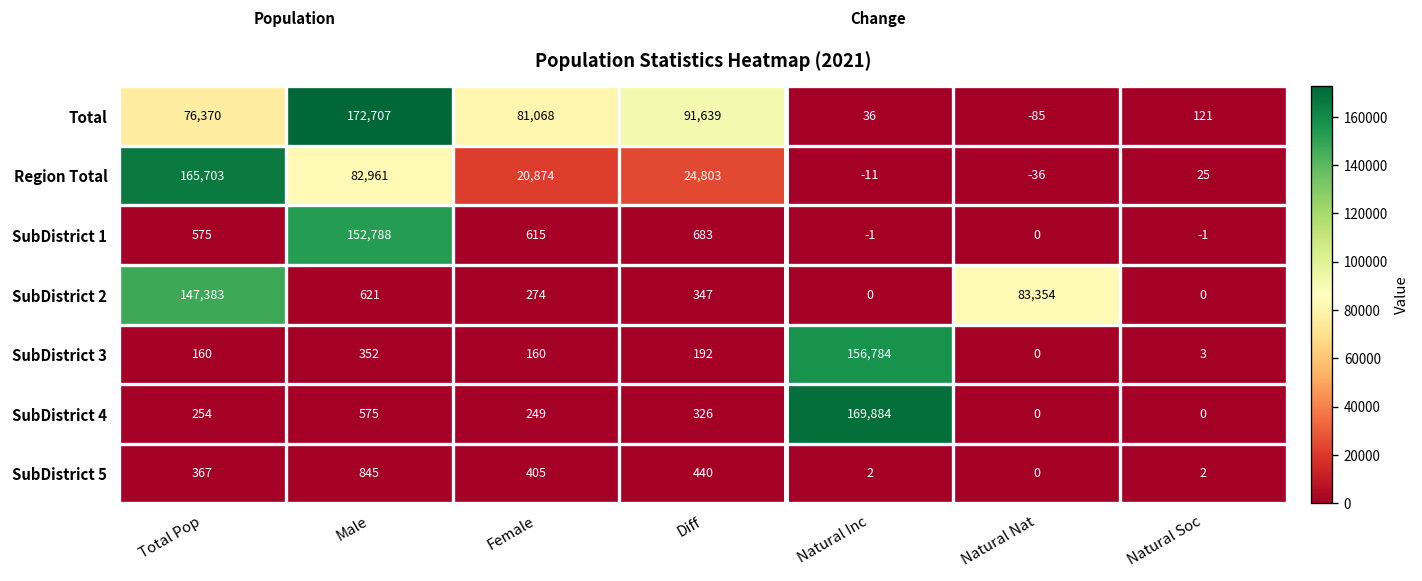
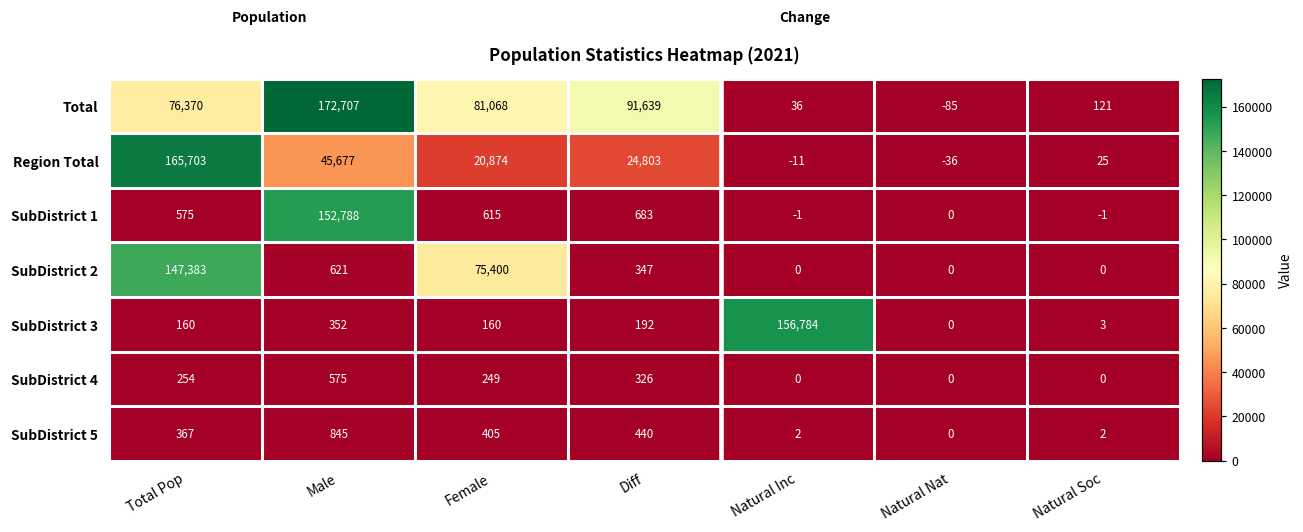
Region Total, Male: 82,961 -> 45,677
SubDistrict 2, Female: 274 -> 75,400
SubDistrict 2, Natural Nat: 83,354 -> 0
SubDistrict 4, Natural Inc: 169,884 -> 0
